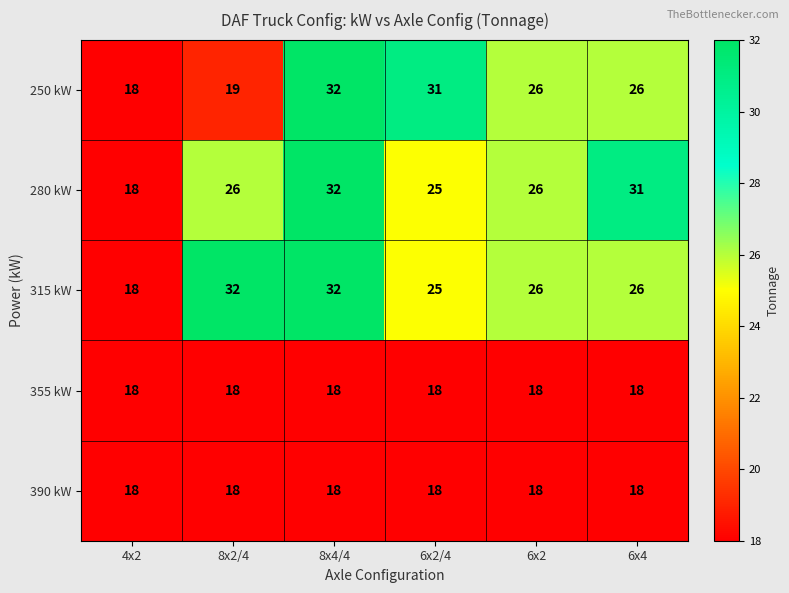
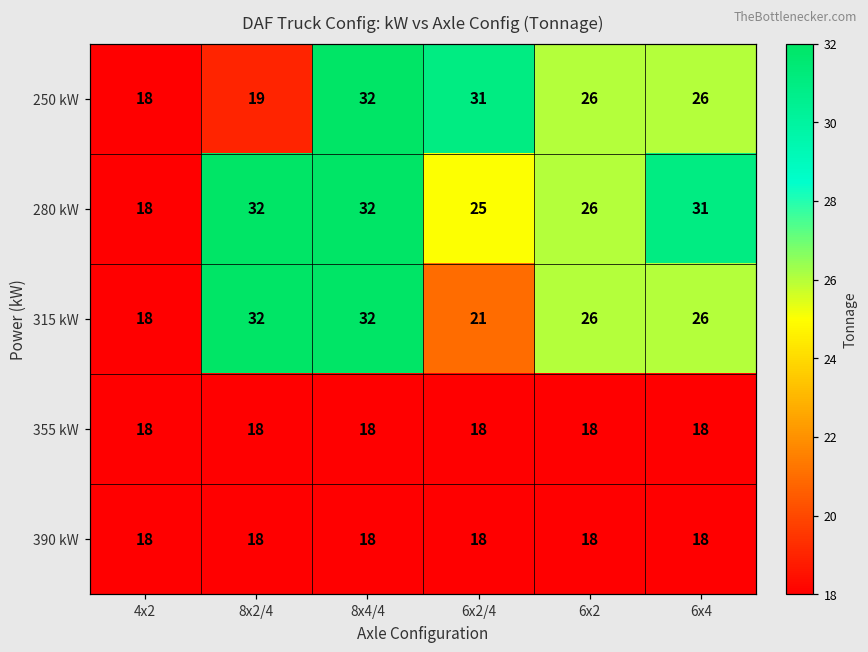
280 kW, 8x2/4: 26 -> 32
315 kW, 6x2/4: 25 -> 21
